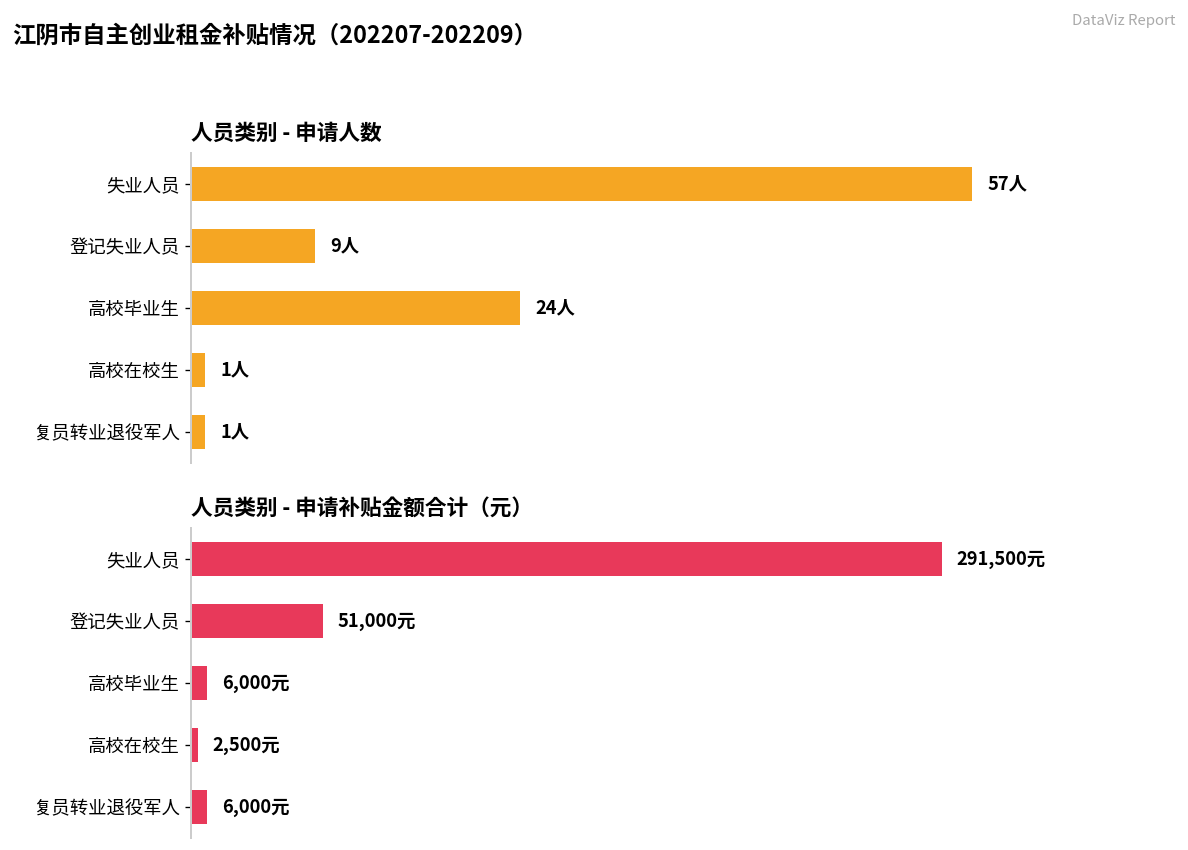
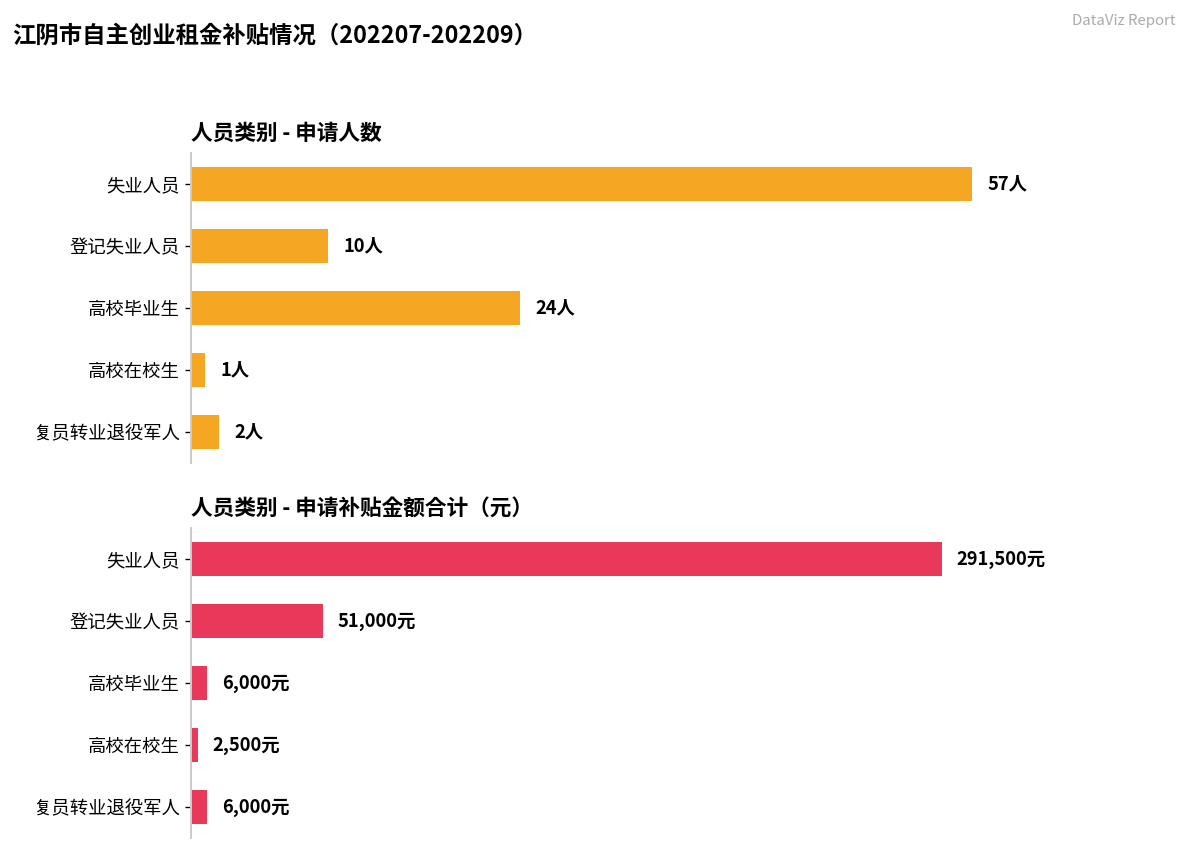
人员类别 - 申请人数, 登记失业人员: 9人 -> 10人
人员类别 - 申请人数, 复员转业退役军人: 1人 -> 2人
